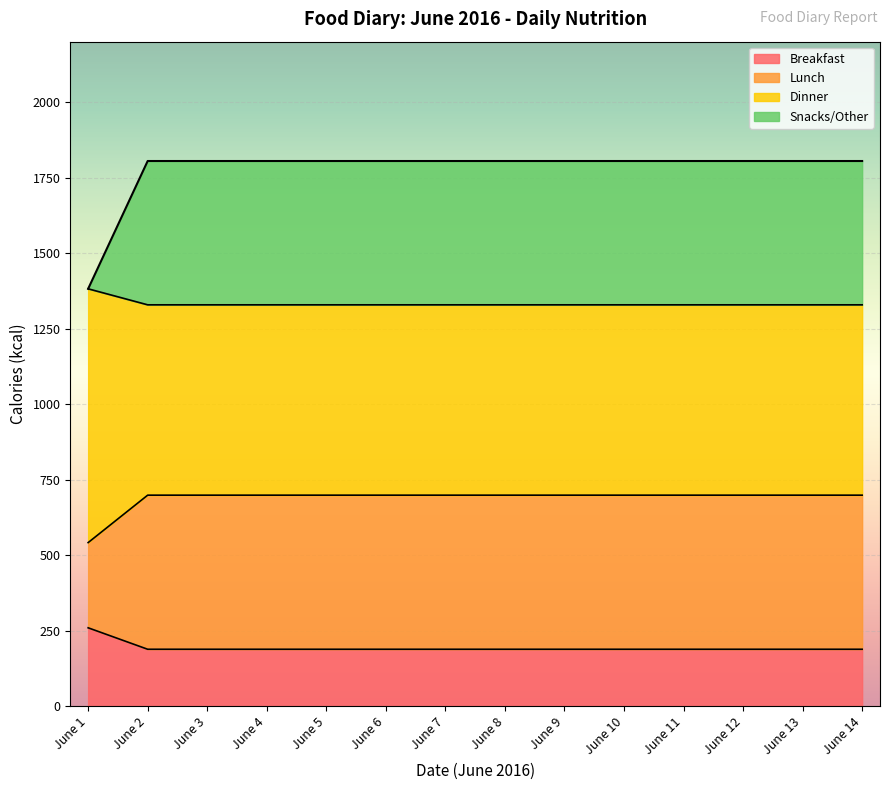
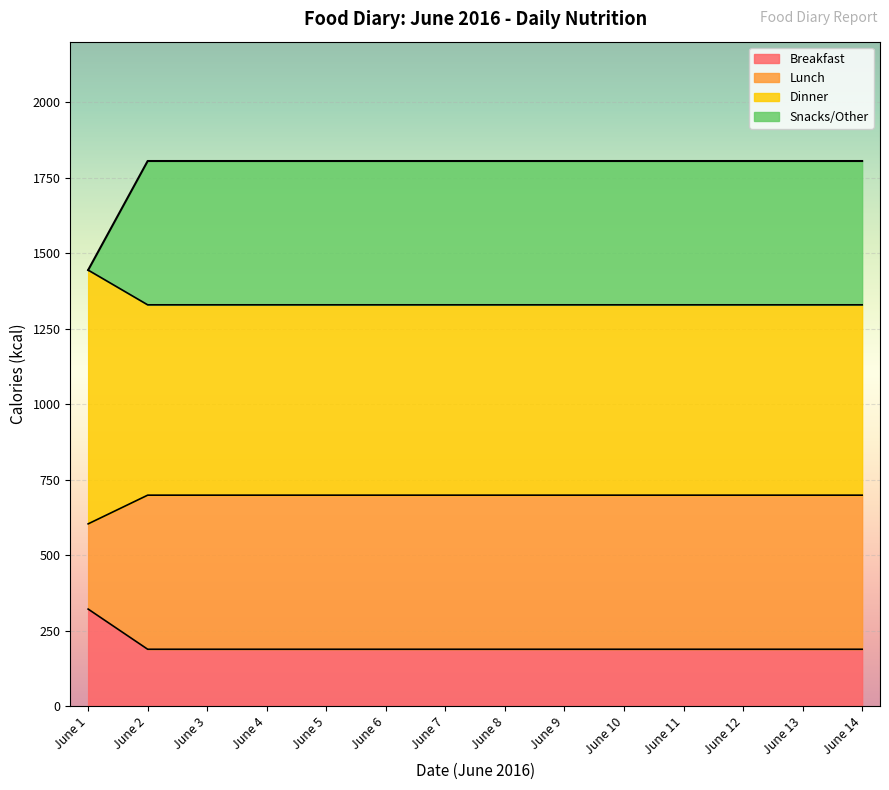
Breakfast, June 1: 260 -> 320
